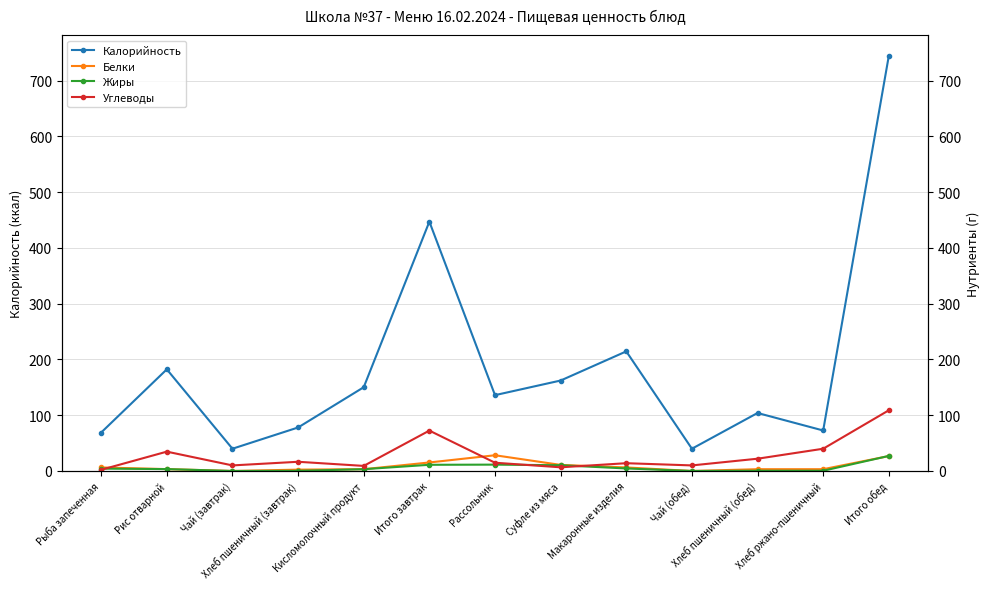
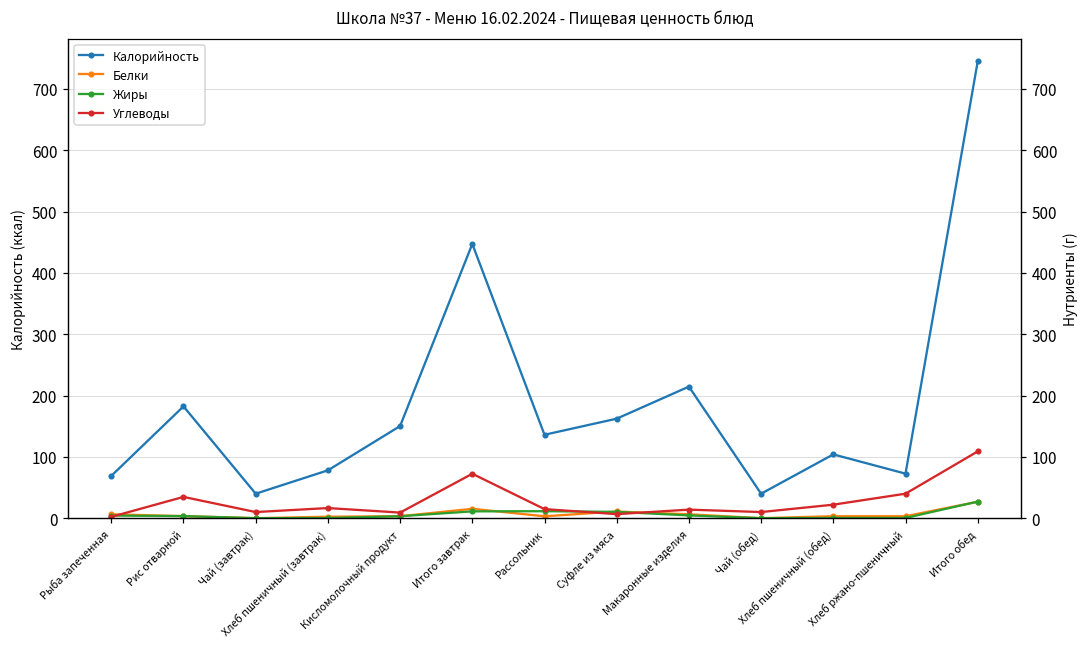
Белки, Рассольник: 30 -> 0
